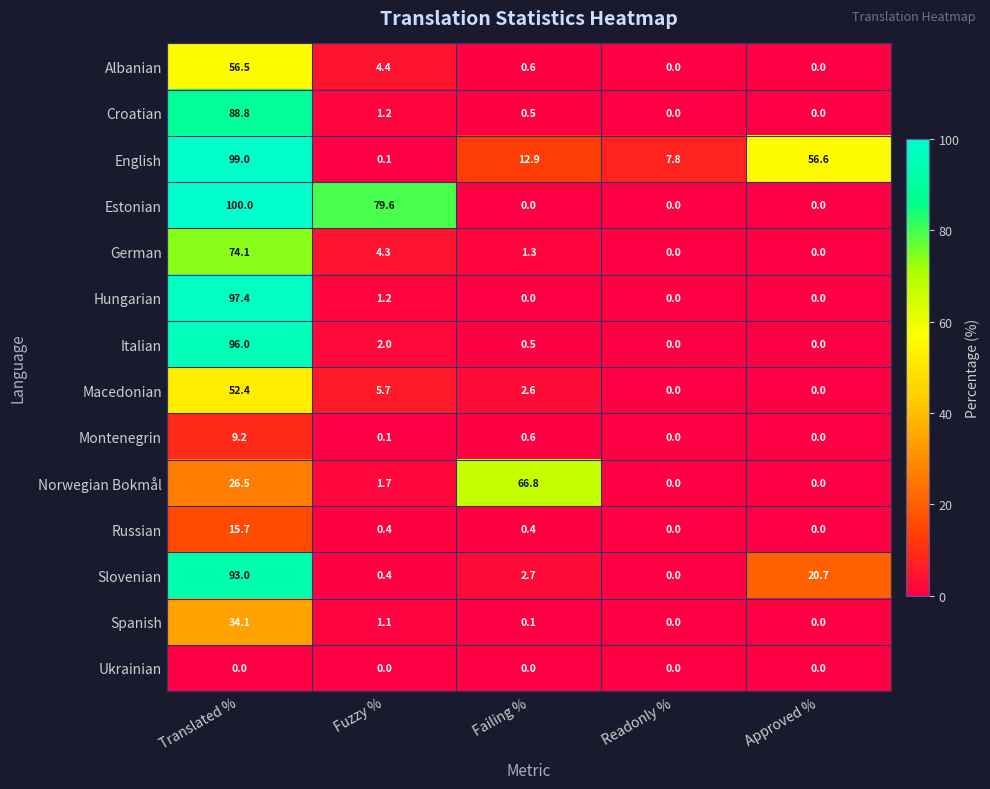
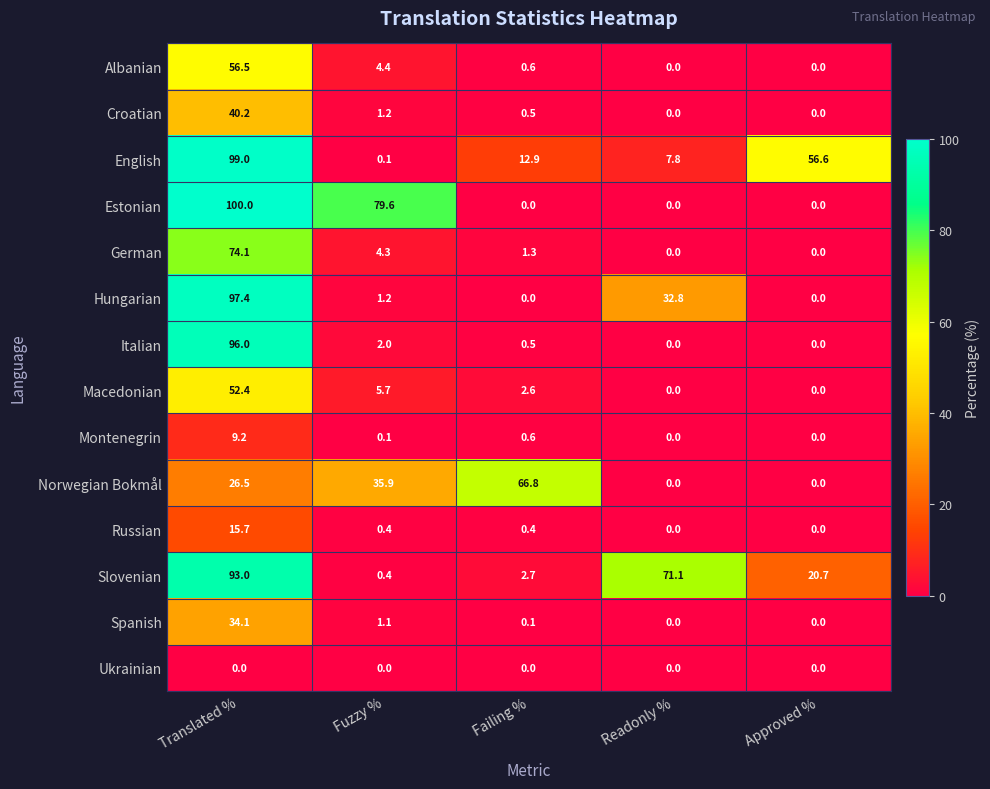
Croatian, Translated %: 88.8 -> 40.2
Hungarian, Readonly %: 0.0 -> 32.8
Norwegian Bokmål, Fuzzy %: 1.7 -> 35.9
Slovenian, Readonly %: 0.0 -> 71.1
